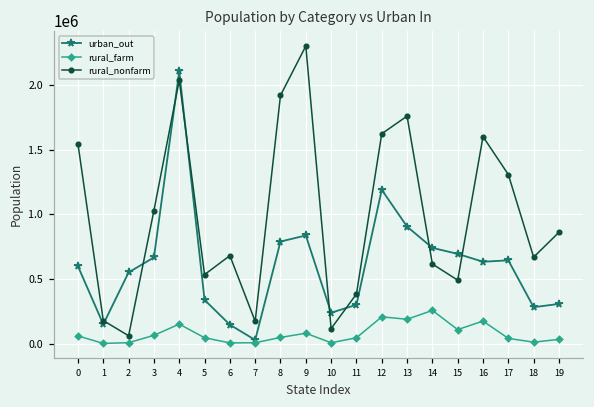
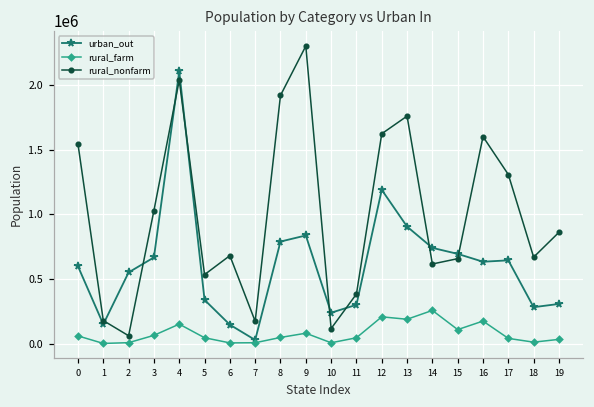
rural_nonfarm, 15: 490000 -> 660000
